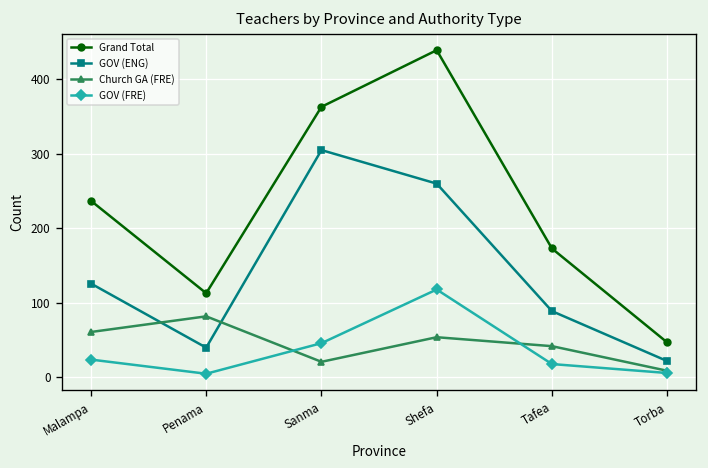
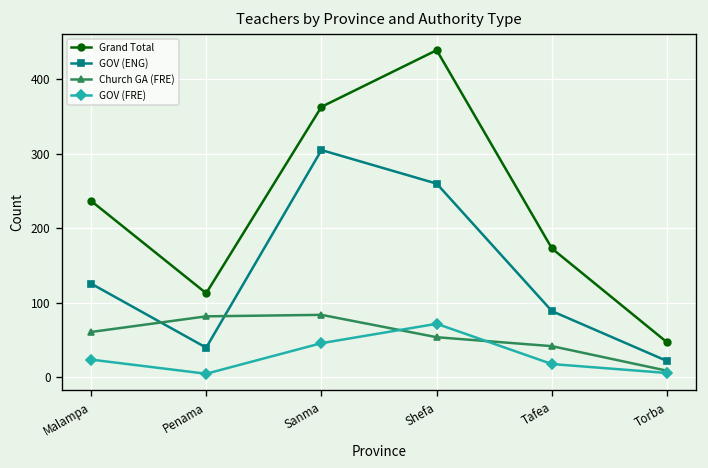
Church GA (FRE), Sanma: 20 -> 80
GOV (FRE), Shefa: 120 -> 70
